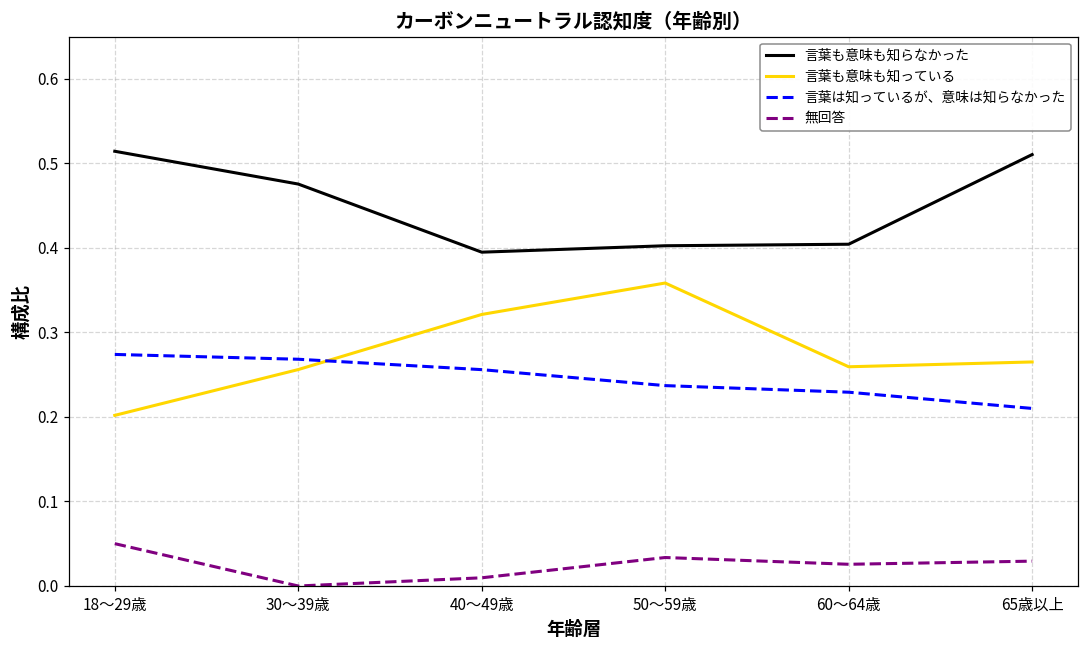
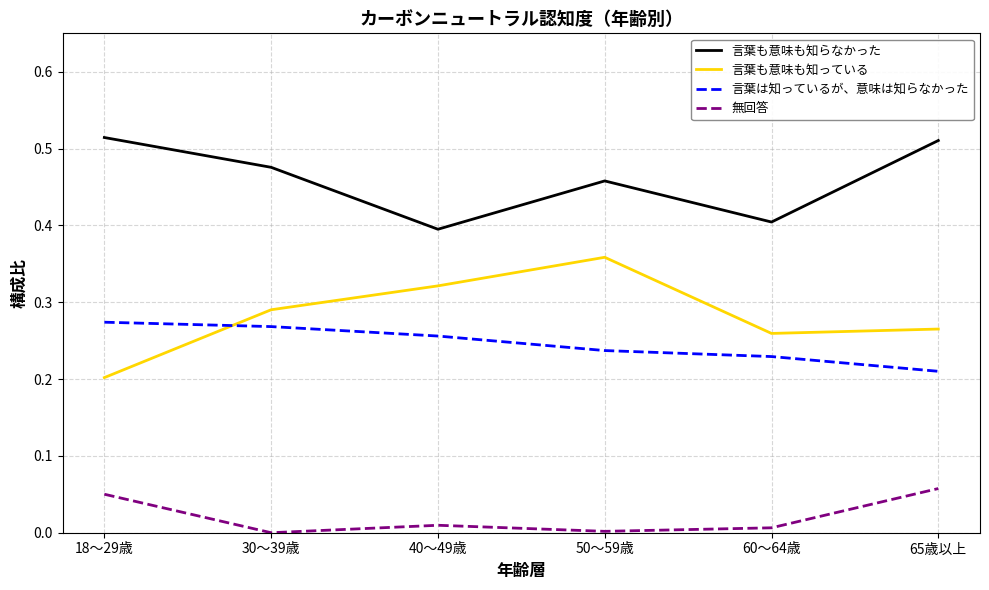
言葉も意味も知っている, 30～39歳: 0.26 -> 0.29
言葉も意味も知らなかった, 50～59歳: 0.40 -> 0.46
無回答, 50～59歳: 0.03 -> 0.00
無回答, 60～64歳: 0.03 -> 0.01
無回答, 65歳以上: 0.03 -> 0.06
